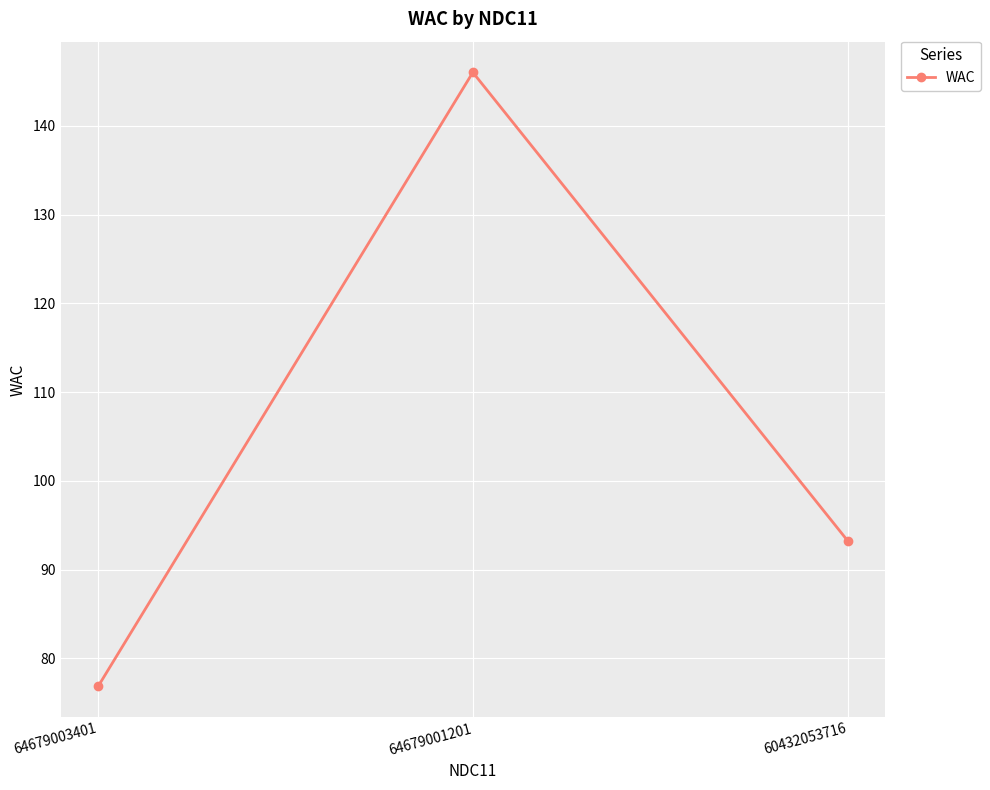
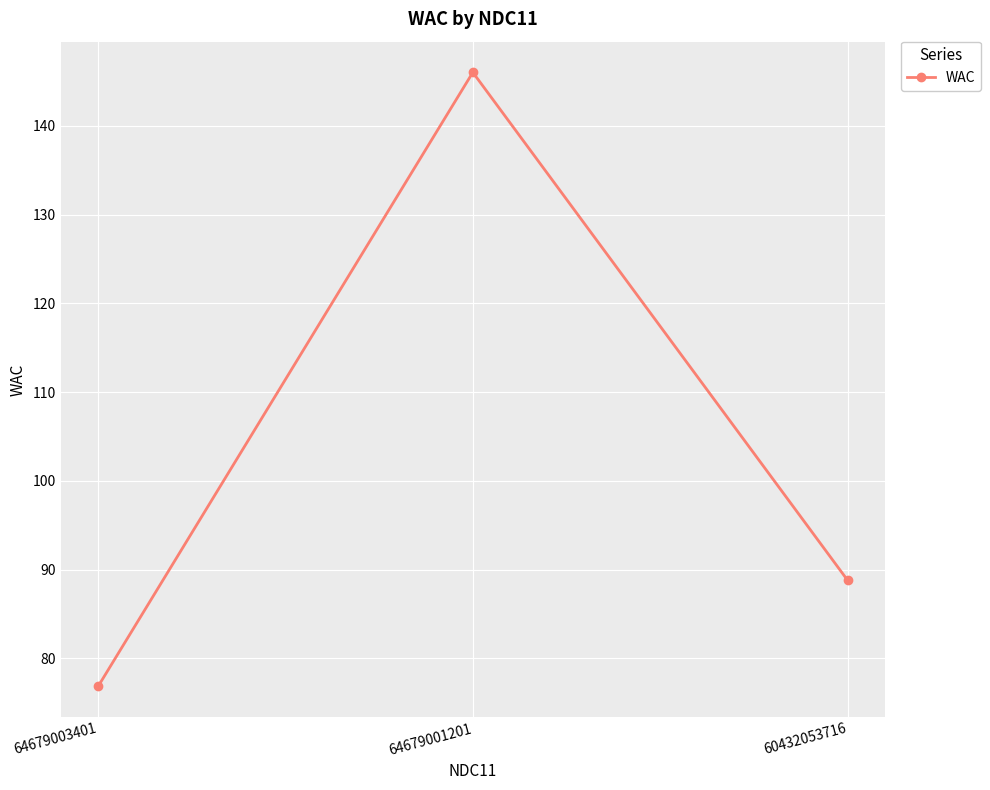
60432053716: 93 -> 89
